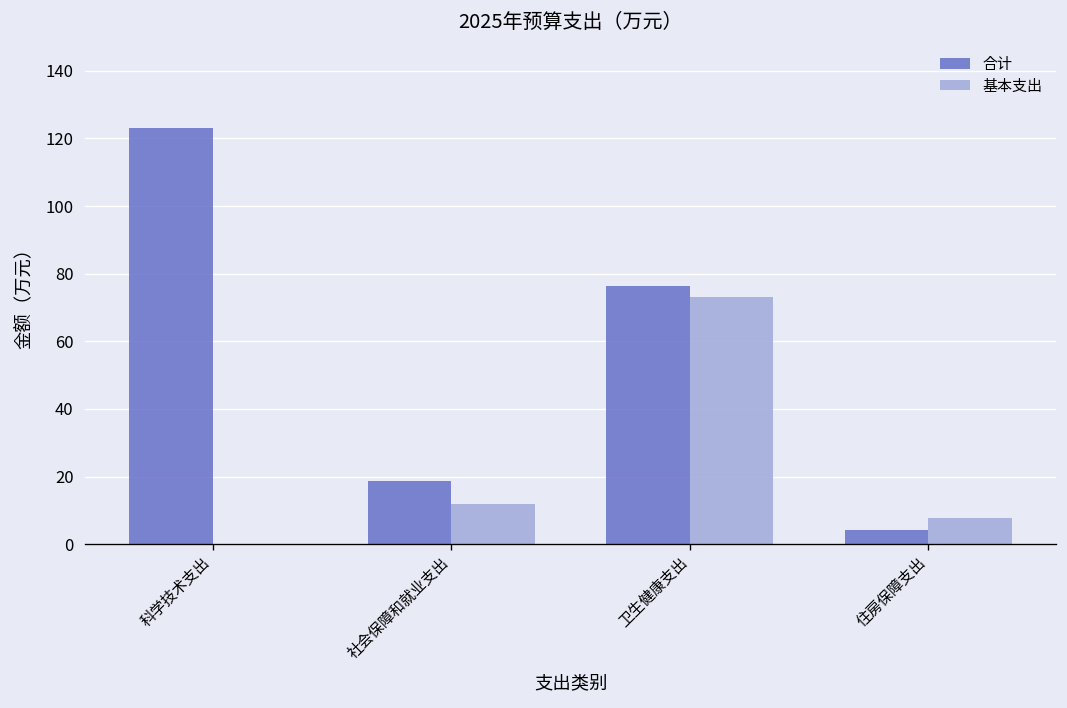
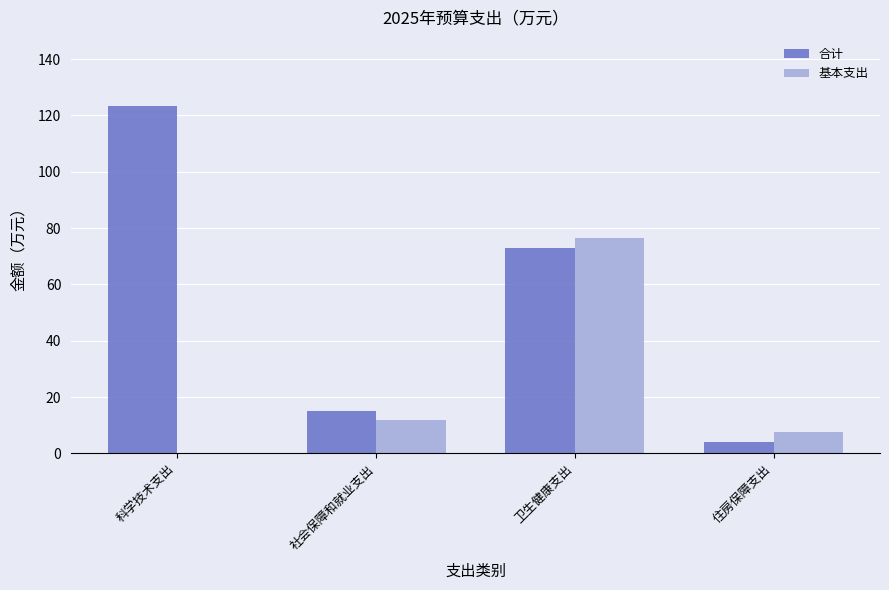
合计, 社会保障和就业支出: 19 -> 15
合计, 卫生健康支出: 76 -> 73
基本支出, 卫生健康支出: 73 -> 76
